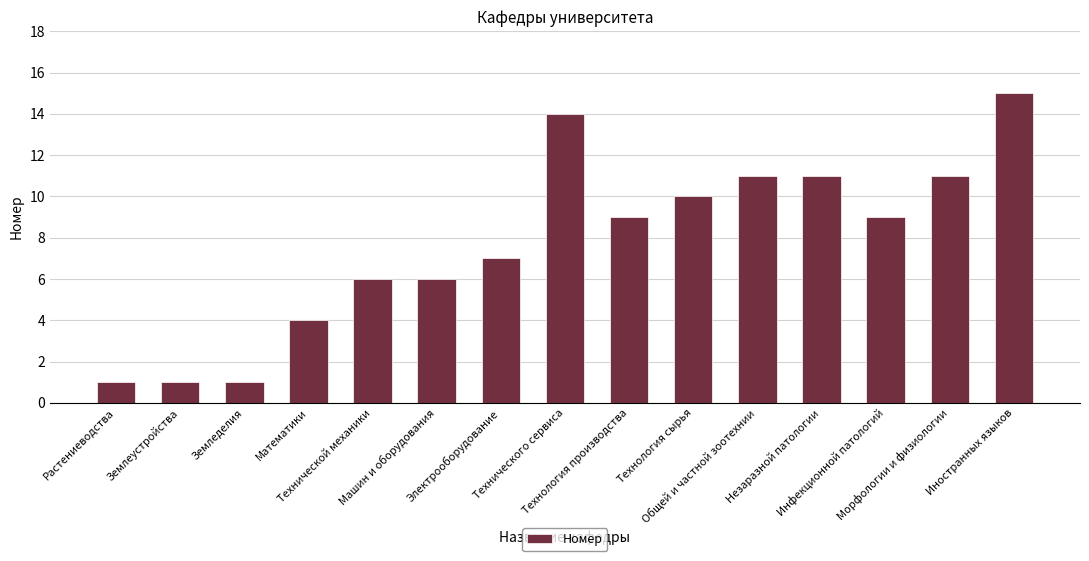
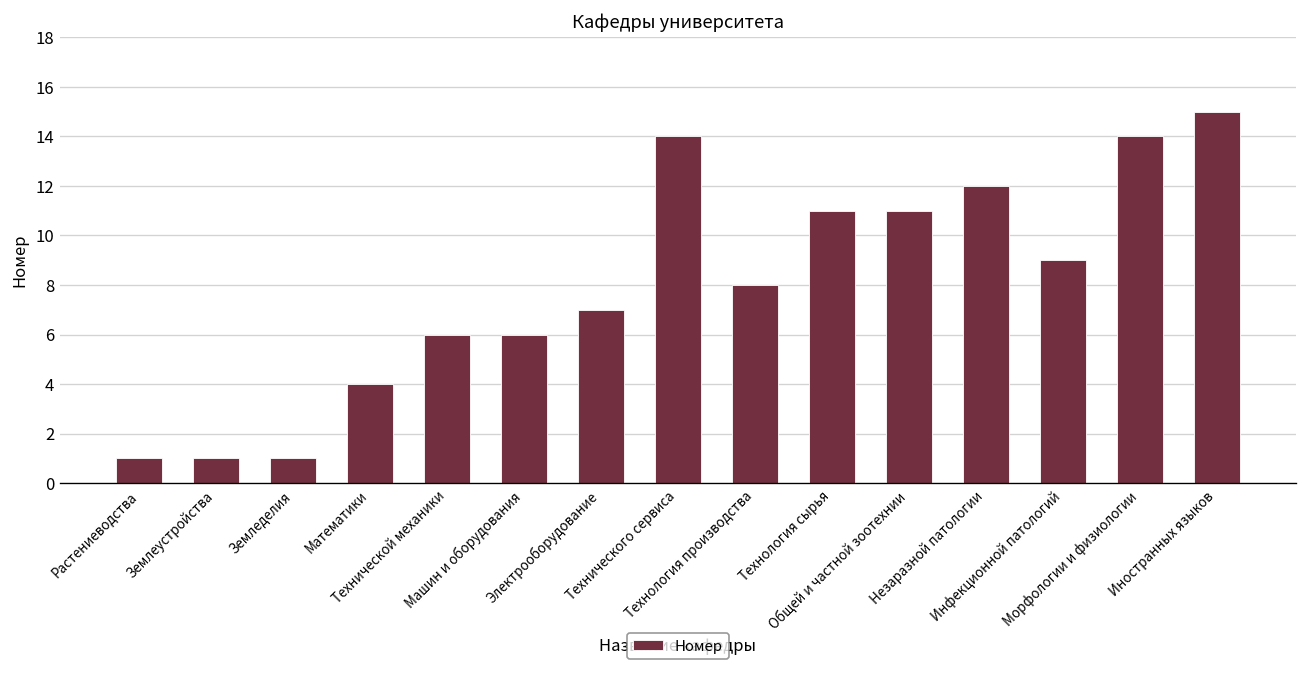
Технология производства: 9 -> 8
Технология сырья: 10 -> 11
Незаразной патологии: 11 -> 12
Морфологии и физиологии: 11 -> 14
